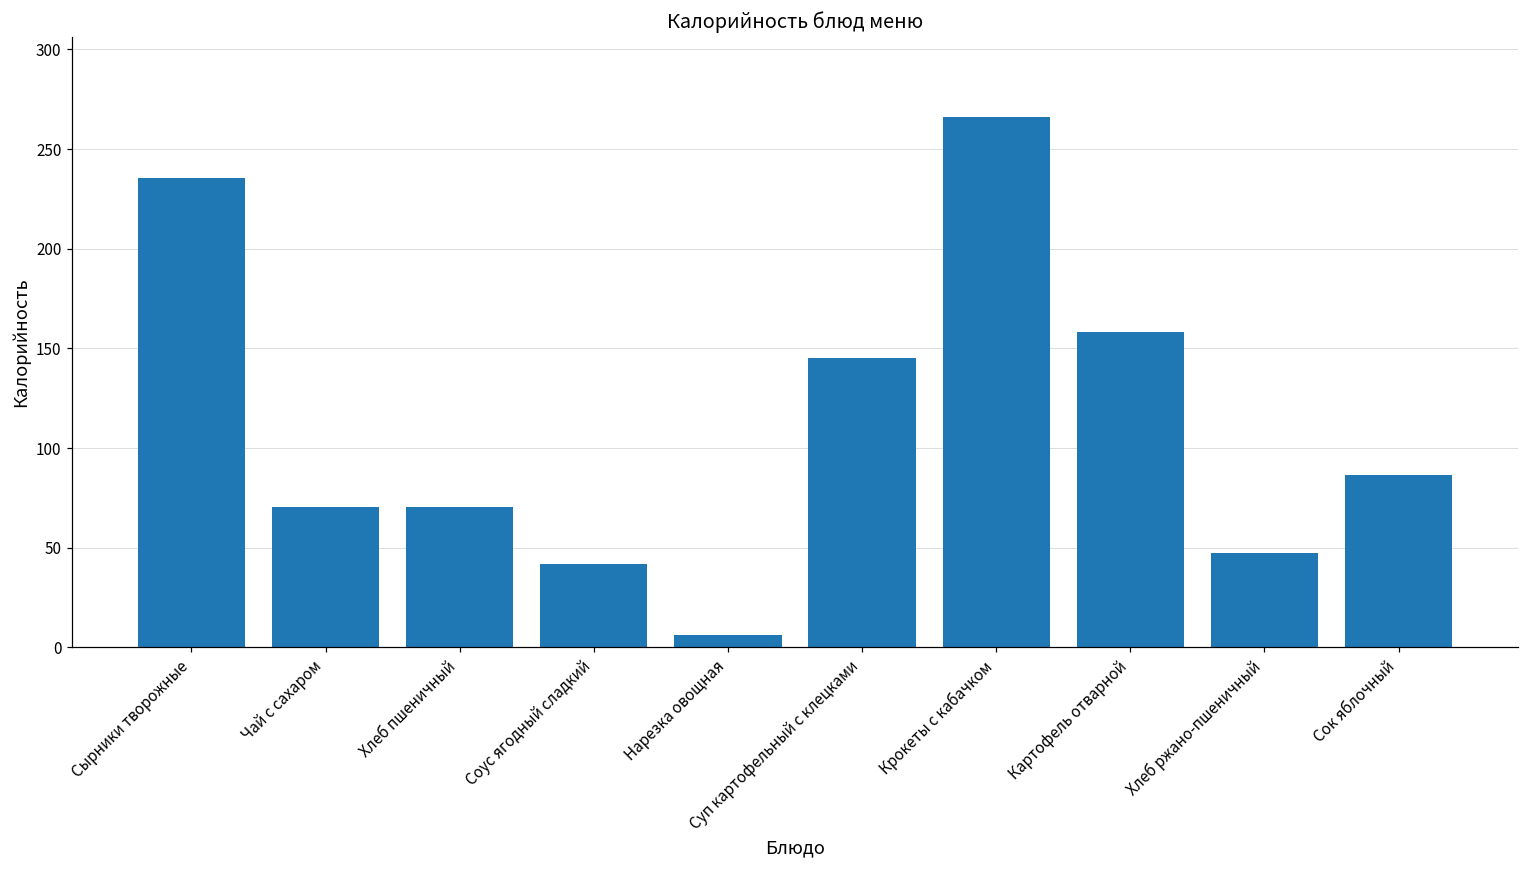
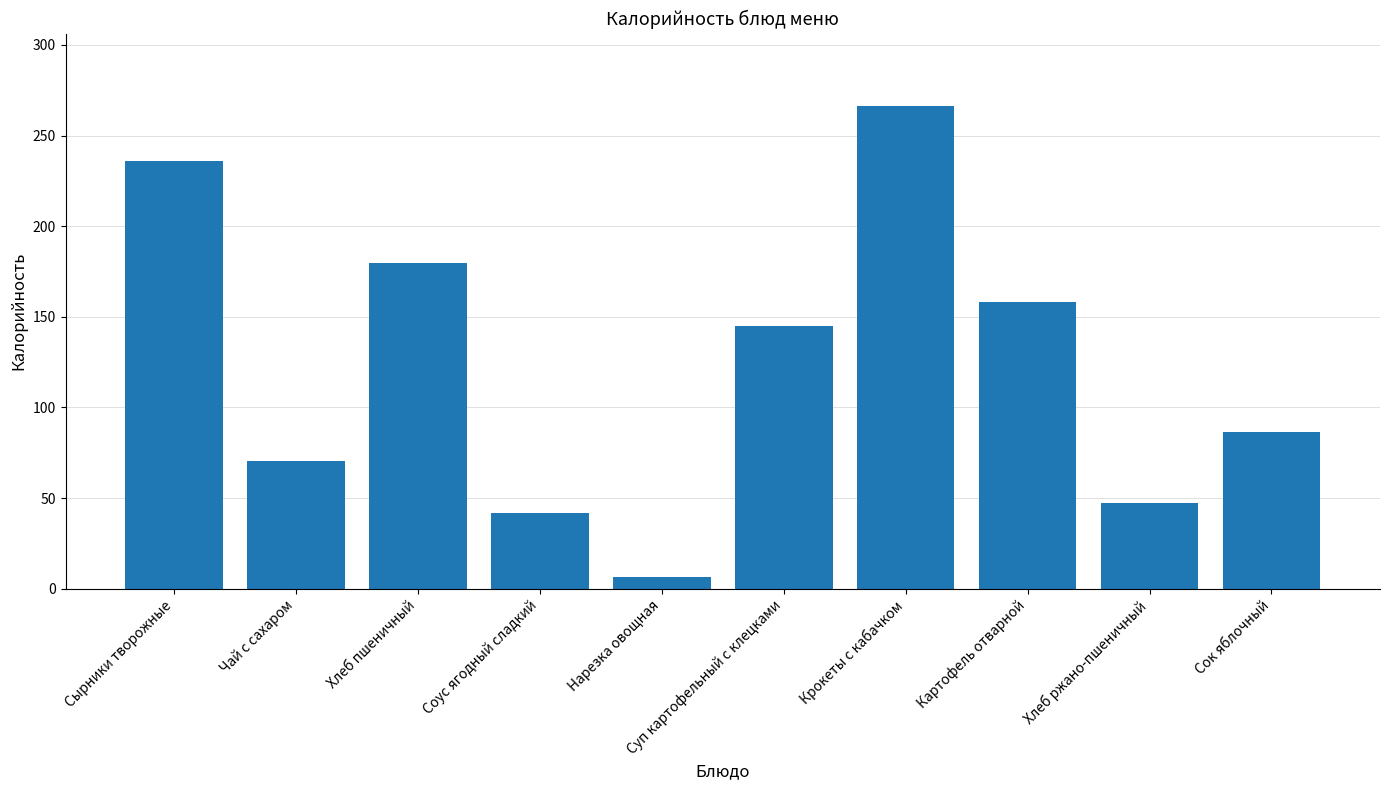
Хлеб пшеничный: 70 -> 180
